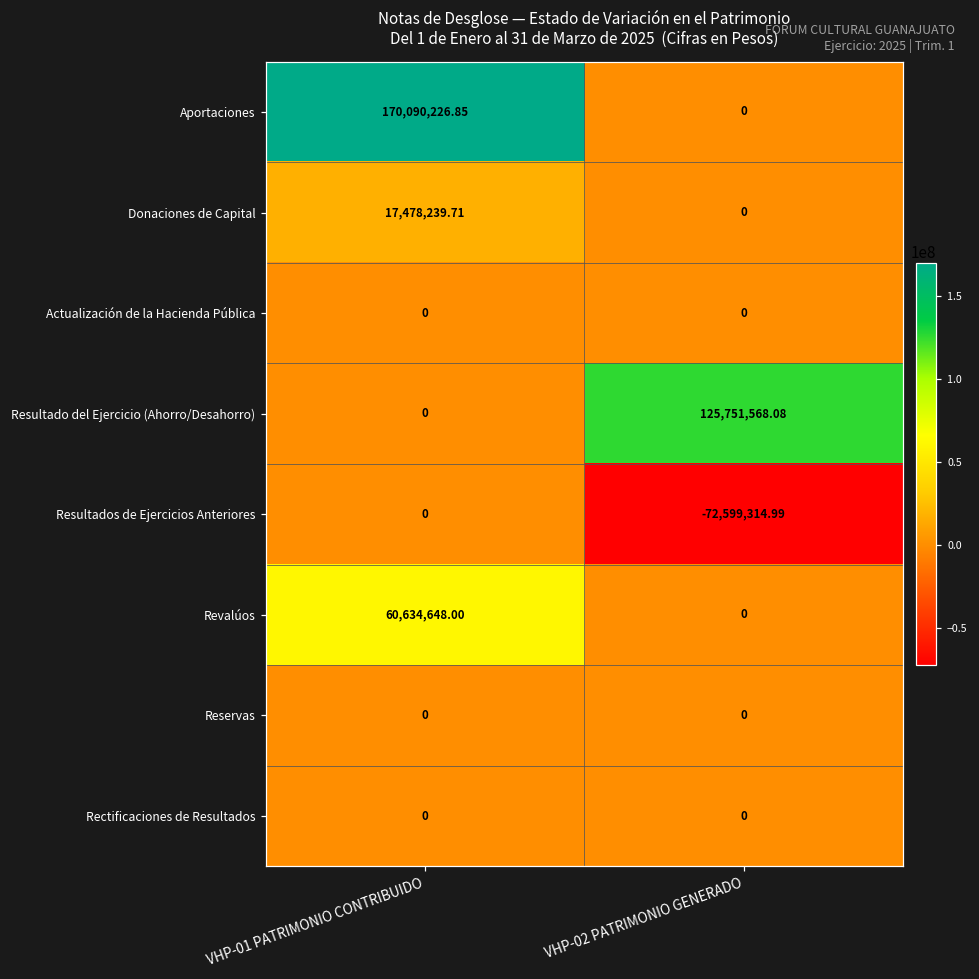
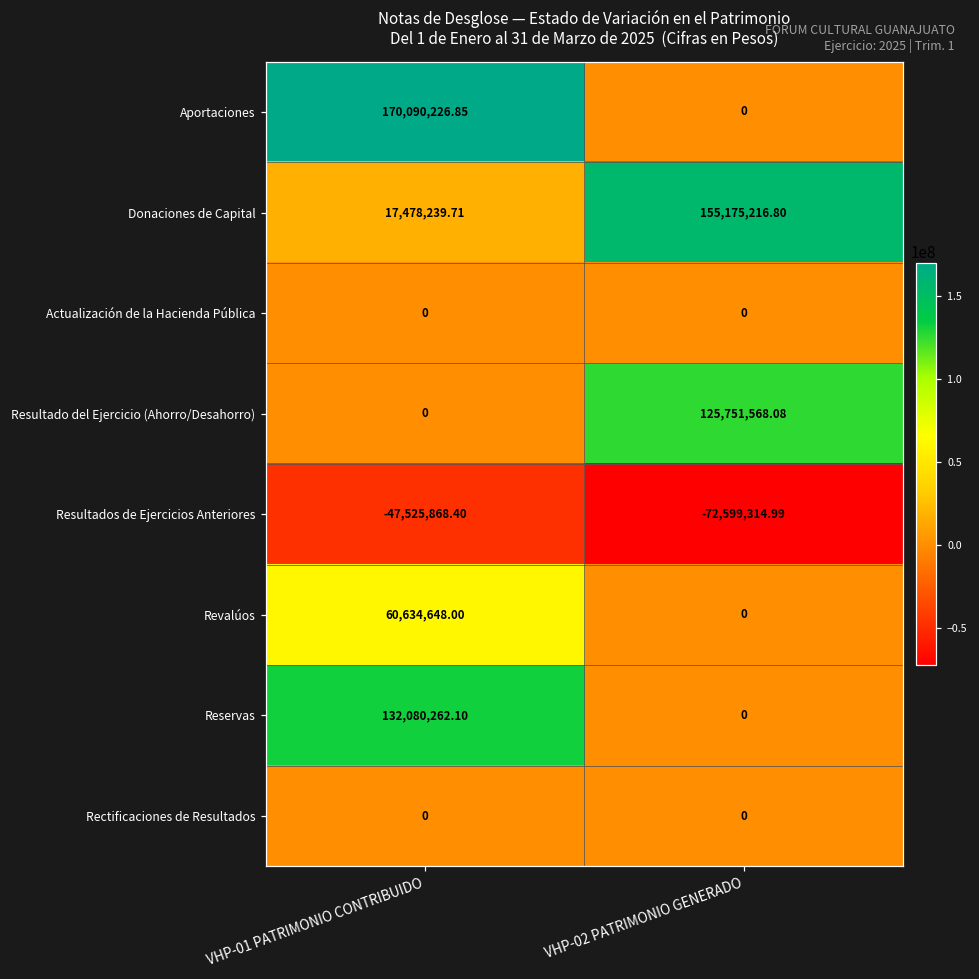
Donaciones de Capital, VHP-02 PATRIMONIO GENERADO: 0 -> 155,175,216.80
Resultados de Ejercicios Anteriores, VHP-01 PATRIMONIO CONTRIBUIDO: 0 -> -47,525,868.40
Reservas, VHP-01 PATRIMONIO CONTRIBUIDO: 0 -> 132,080,262.10
